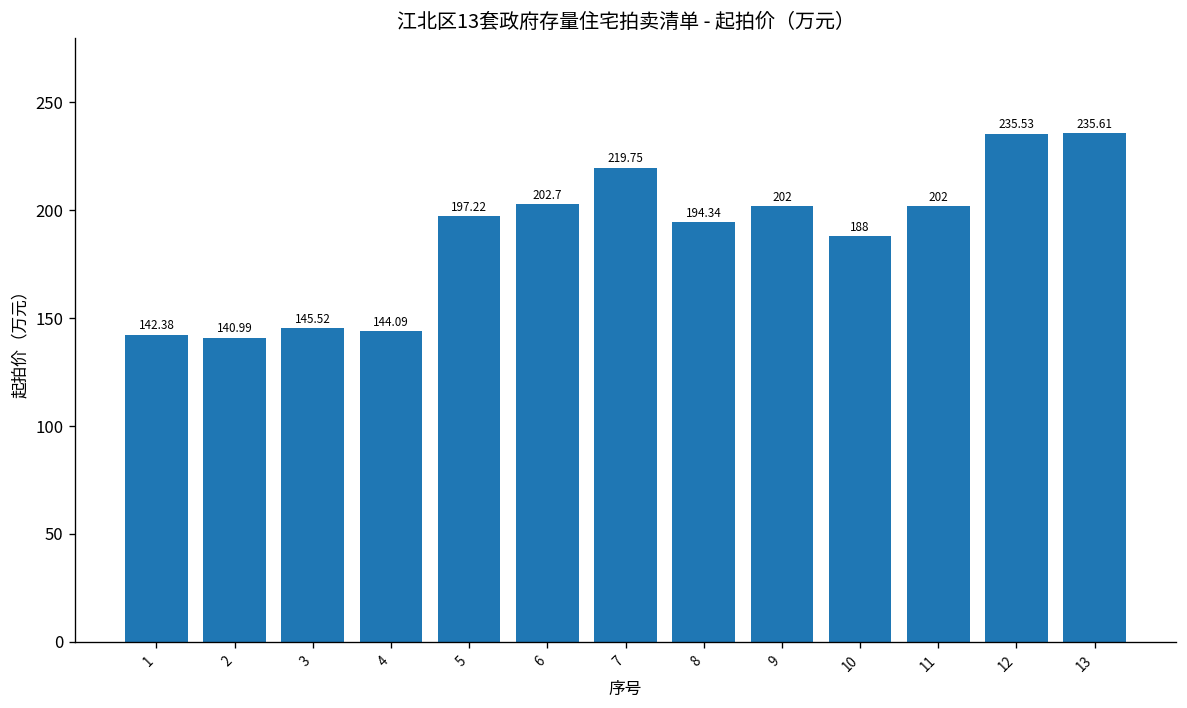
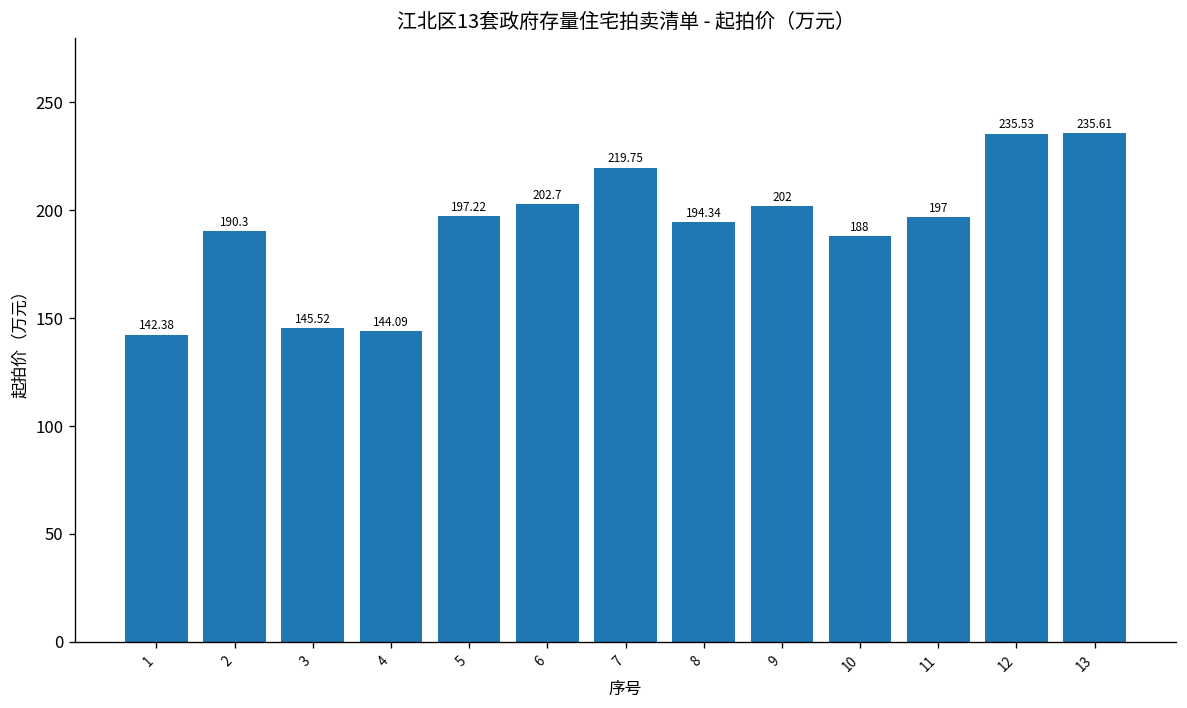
2: 140.99 -> 190.3
11: 202 -> 197
